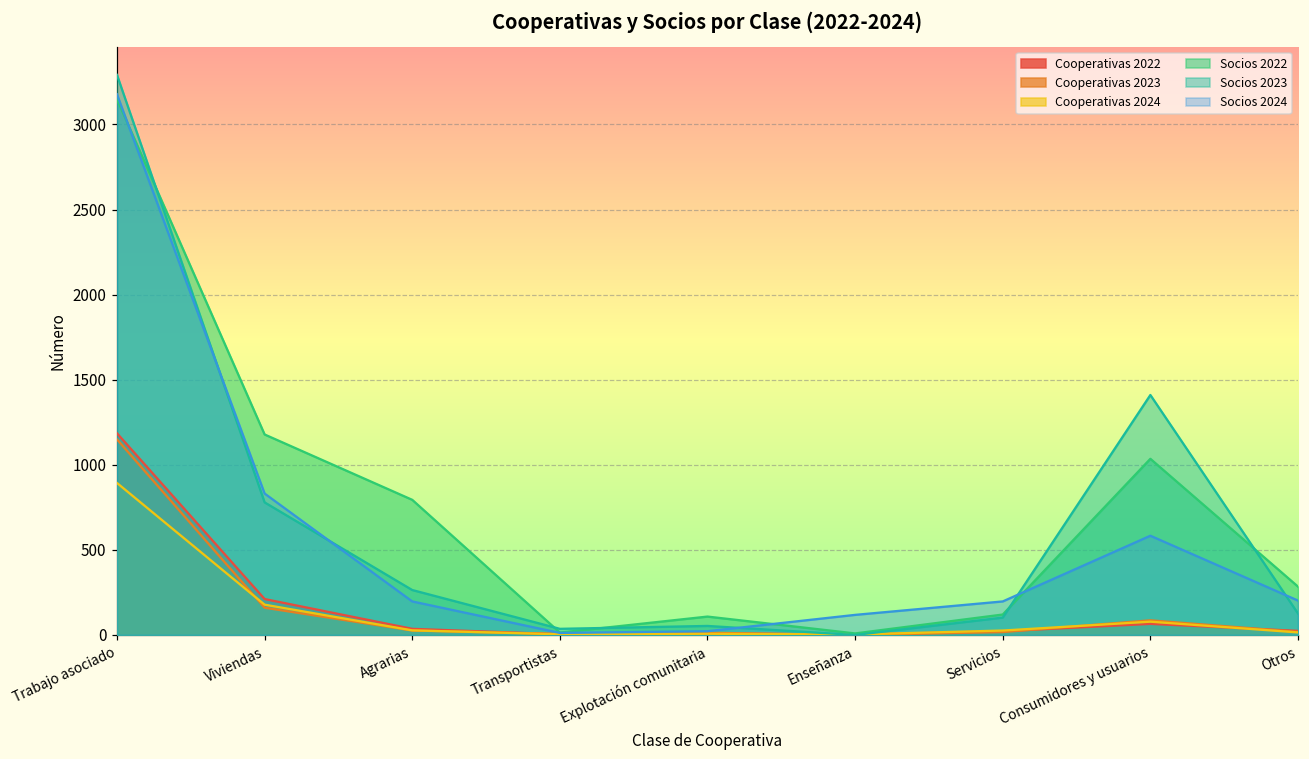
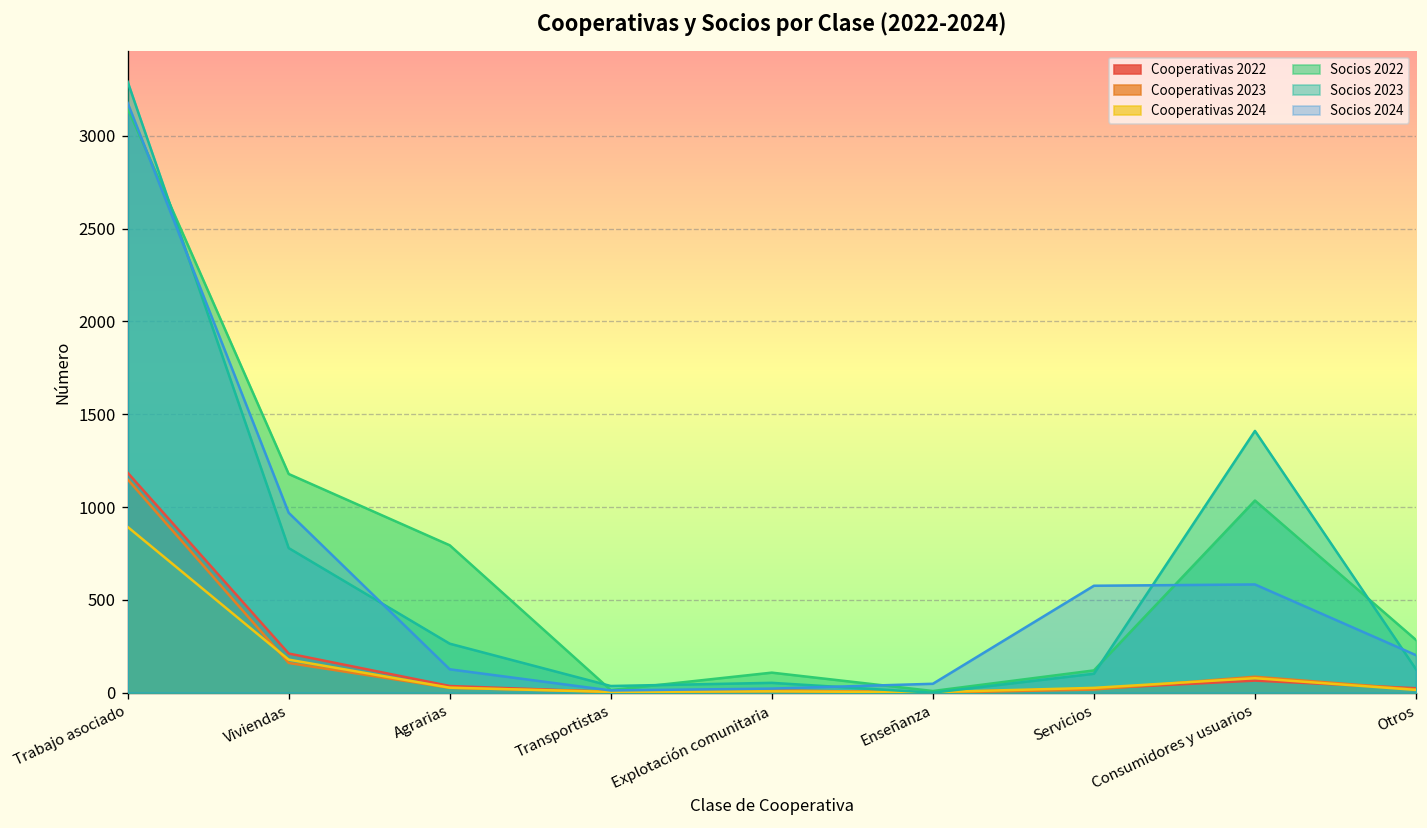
Socios 2024, Viviendas: 830 -> 970
Socios 2024, Agrarias: 200 -> 130
Socios 2024, Enseñanza: 120 -> 50
Socios 2024, Servicios: 200 -> 580
